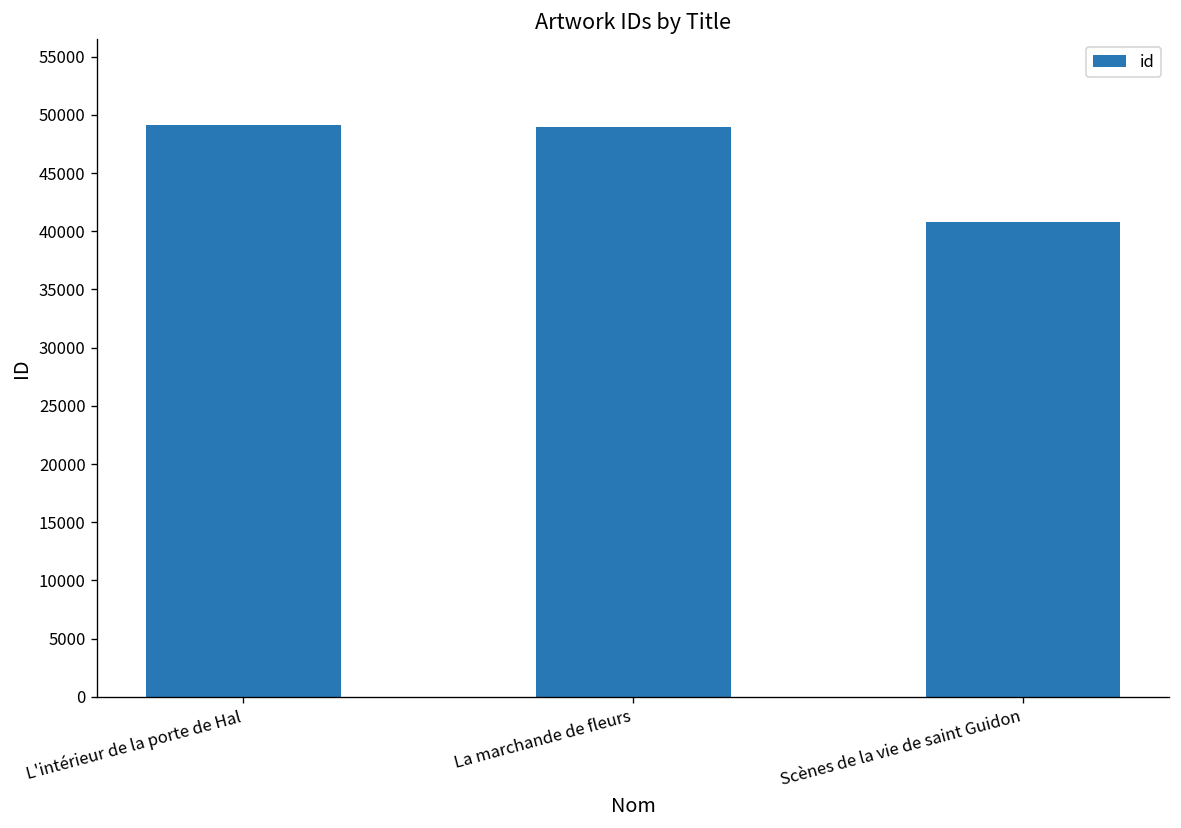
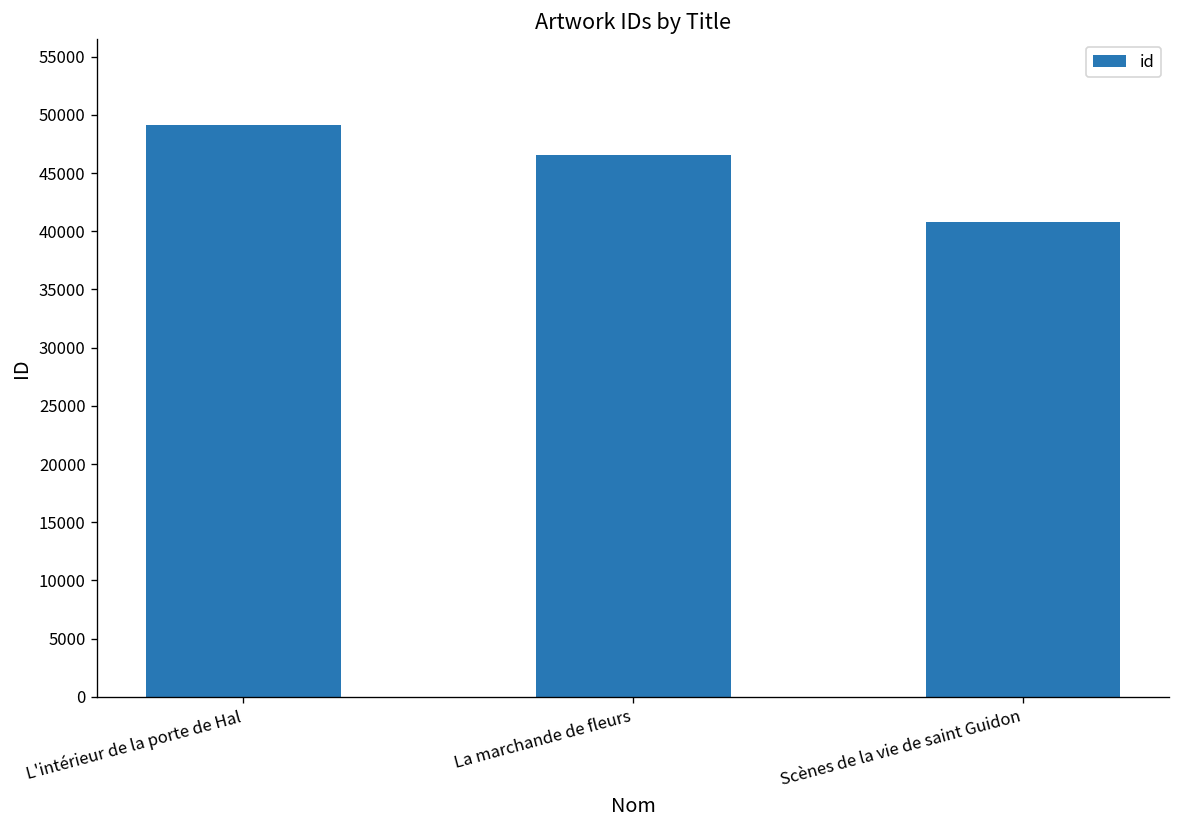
La marchande de fleurs: 49000 -> 47000
